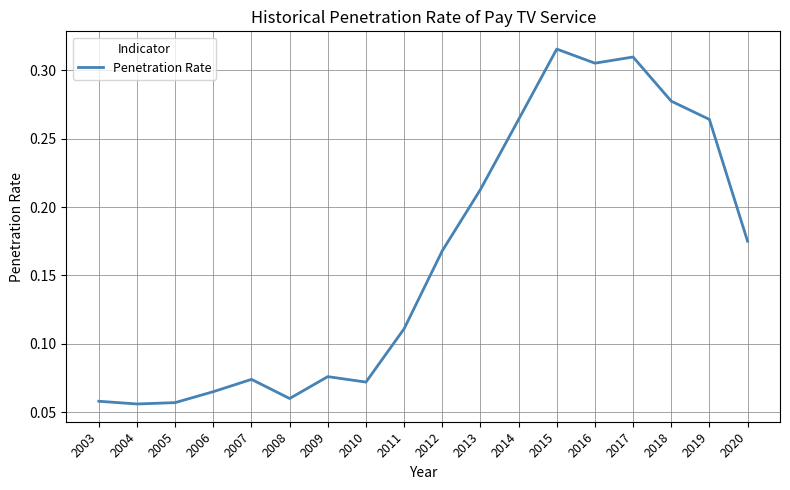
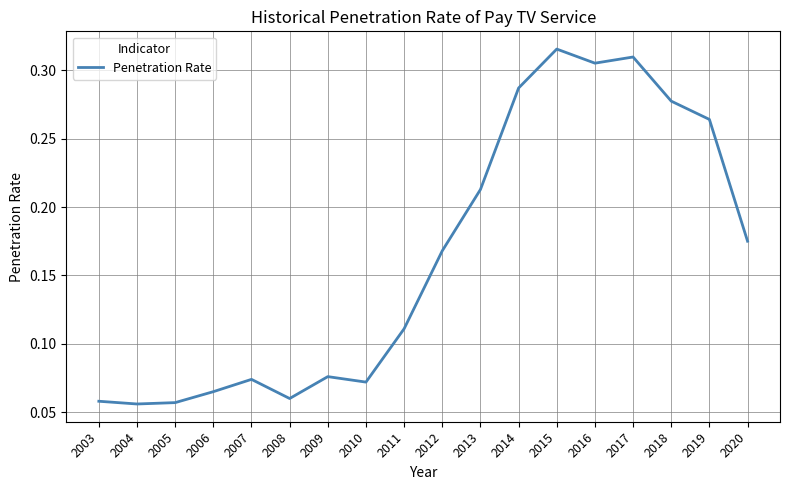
2014: 0.264 -> 0.287
